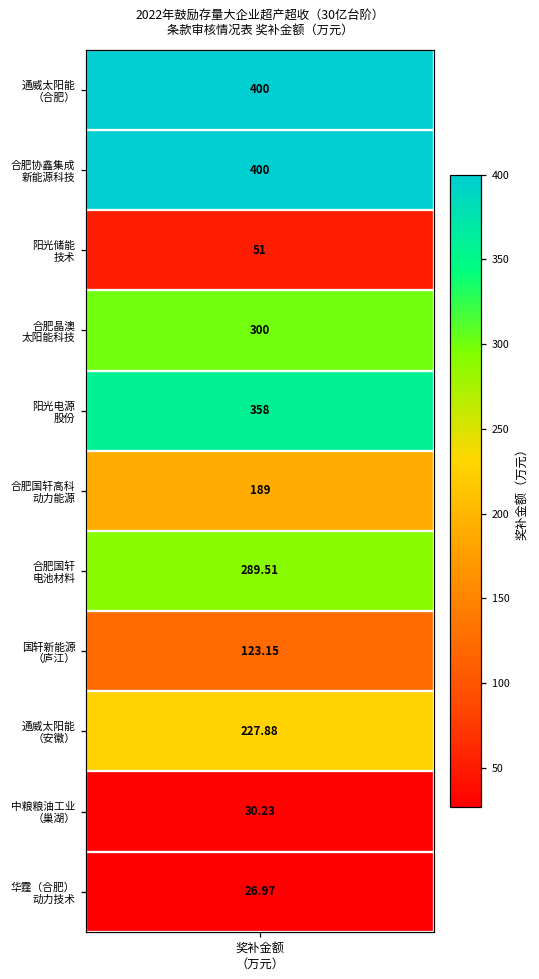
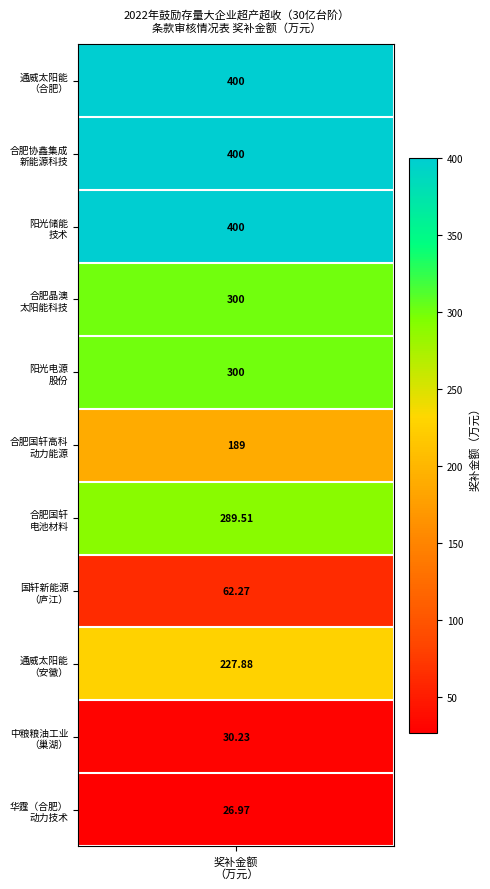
阳光储能 技术, 奖补金额 （万元）: 51 -> 400
阳光电源 股份, 奖补金额 （万元）: 358 -> 300
国轩新能源 （庐江）, 奖补金额 （万元）: 123.15 -> 62.27
